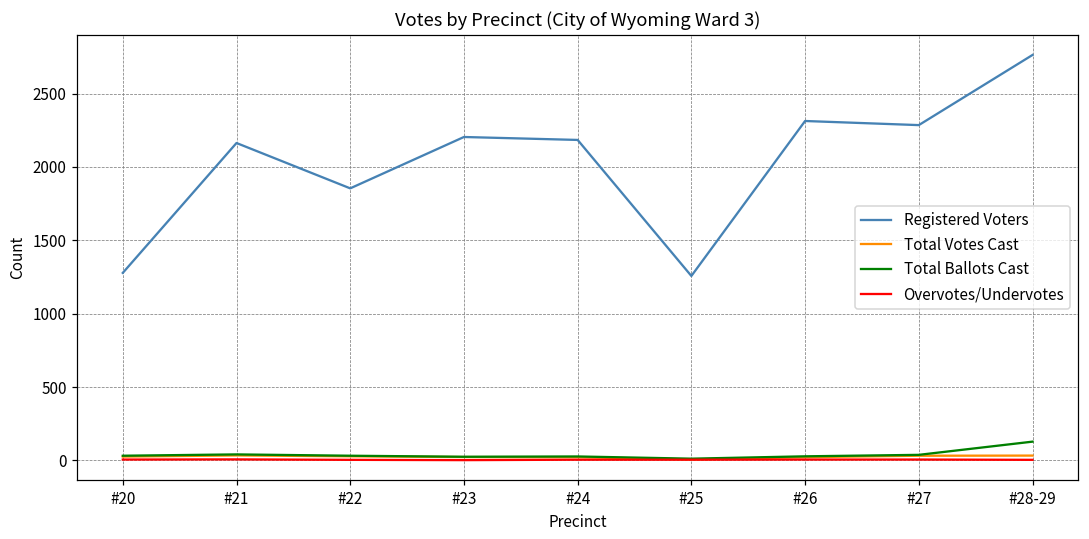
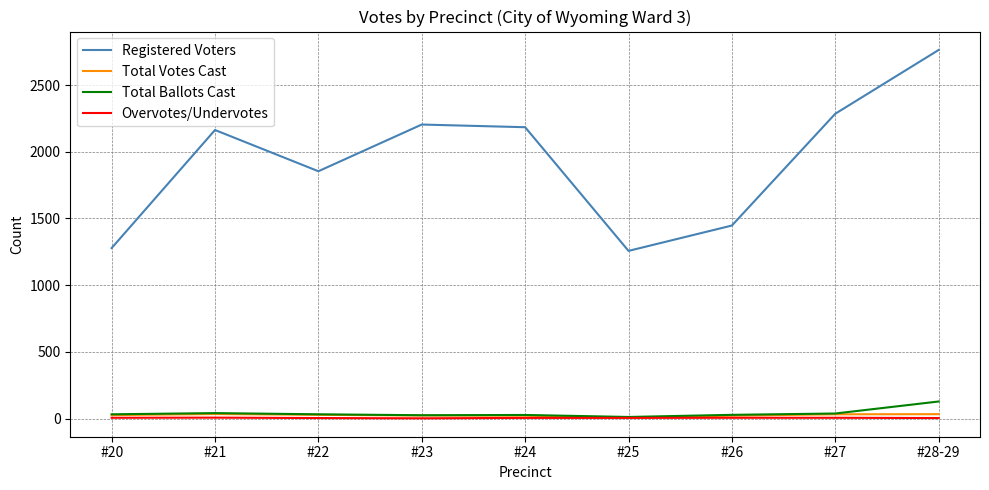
Registered Voters, #26: 2310 -> 1450
